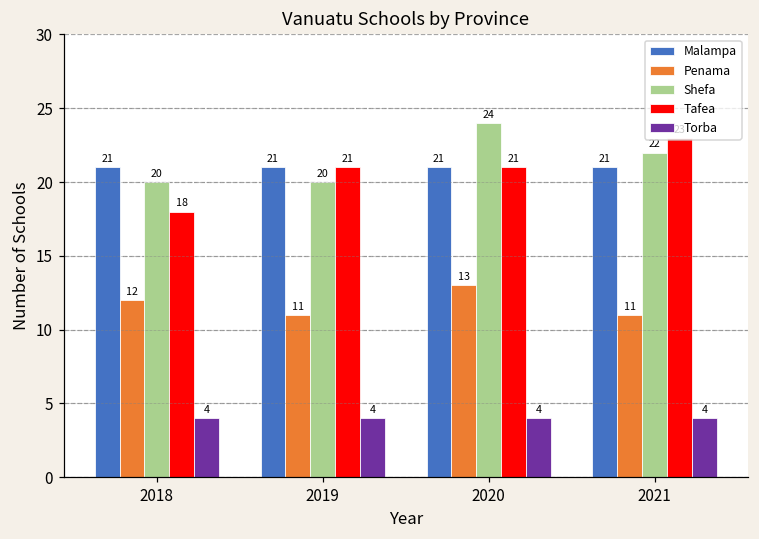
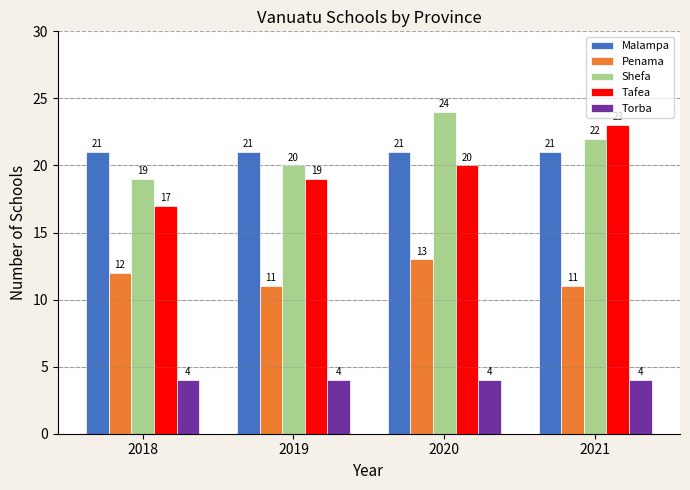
Shefa, 2018: 20 -> 19
Tafea, 2018: 18 -> 17
Tafea, 2019: 21 -> 19
Tafea, 2020: 21 -> 20
